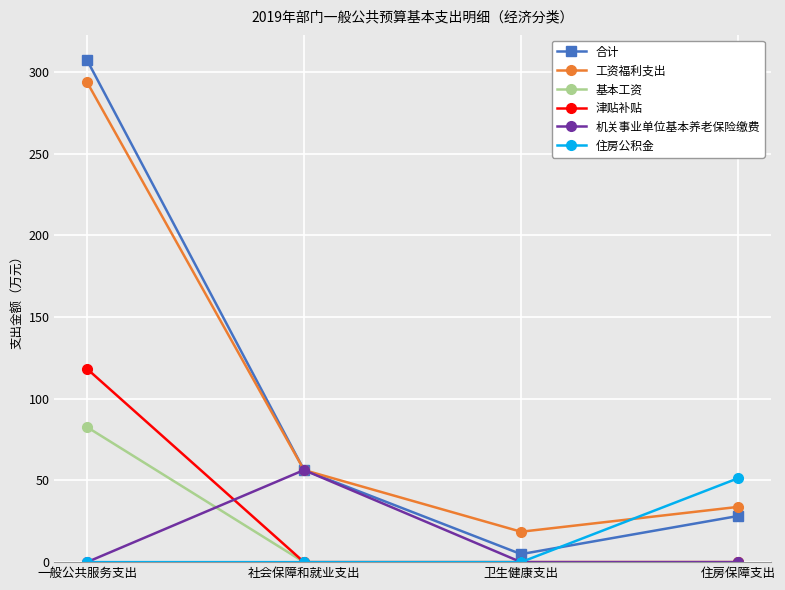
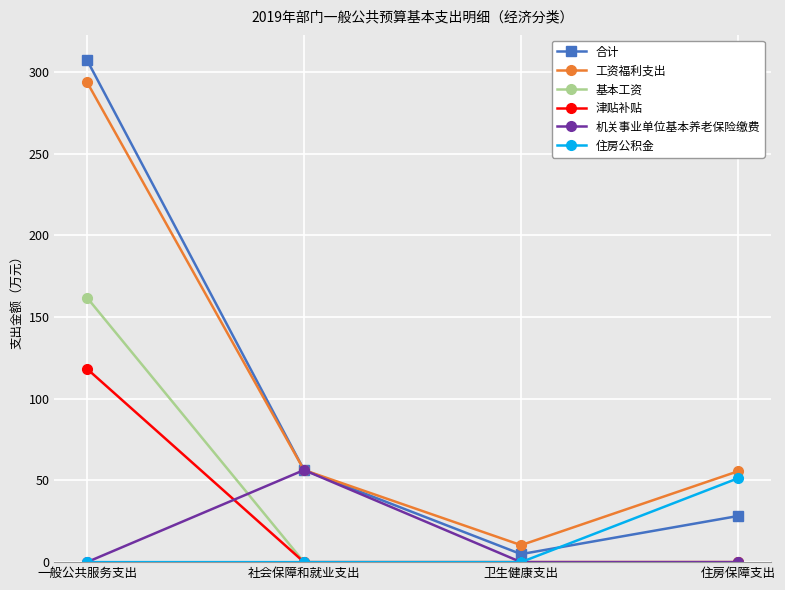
基本工资, 一般公共服务支出: 83 -> 162
工资福利支出, 卫生健康支出: 19 -> 10
工资福利支出, 住房保障支出: 34 -> 56
